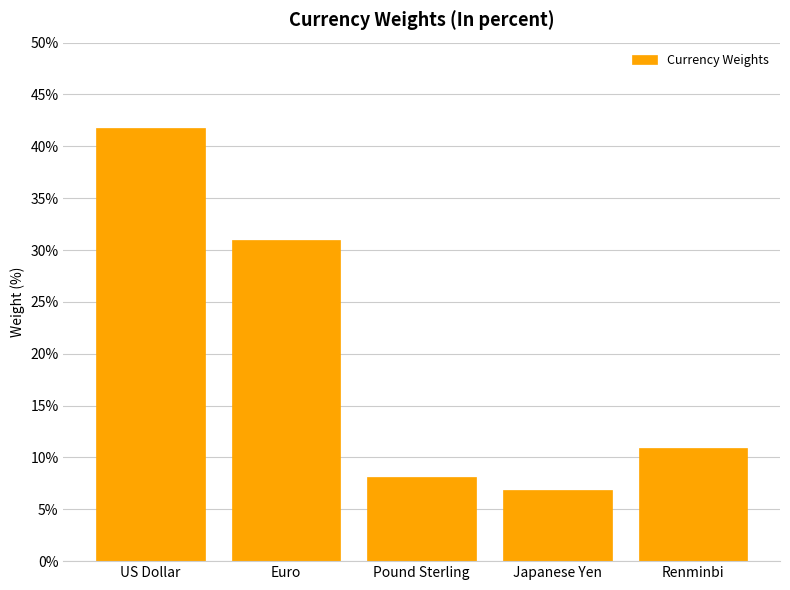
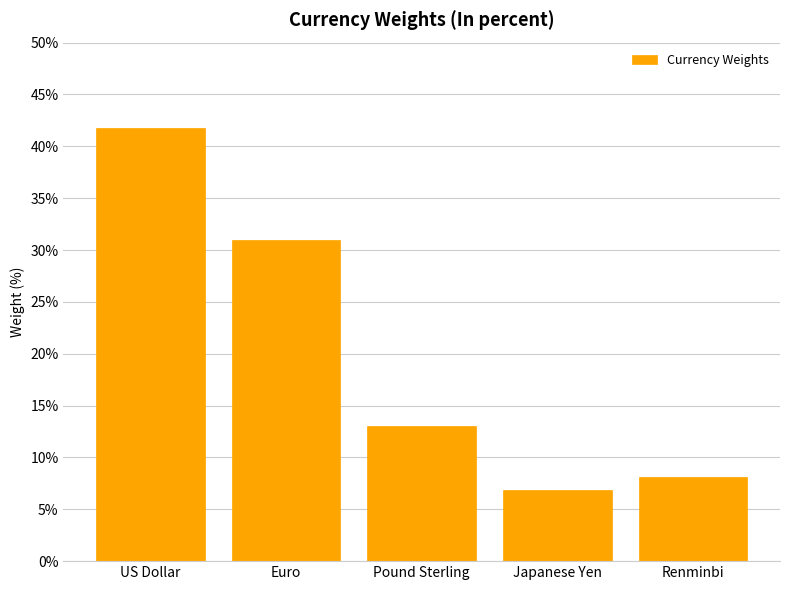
Pound Sterling: 8.1% -> 13.0%
Renminbi: 10.9% -> 8.1%
